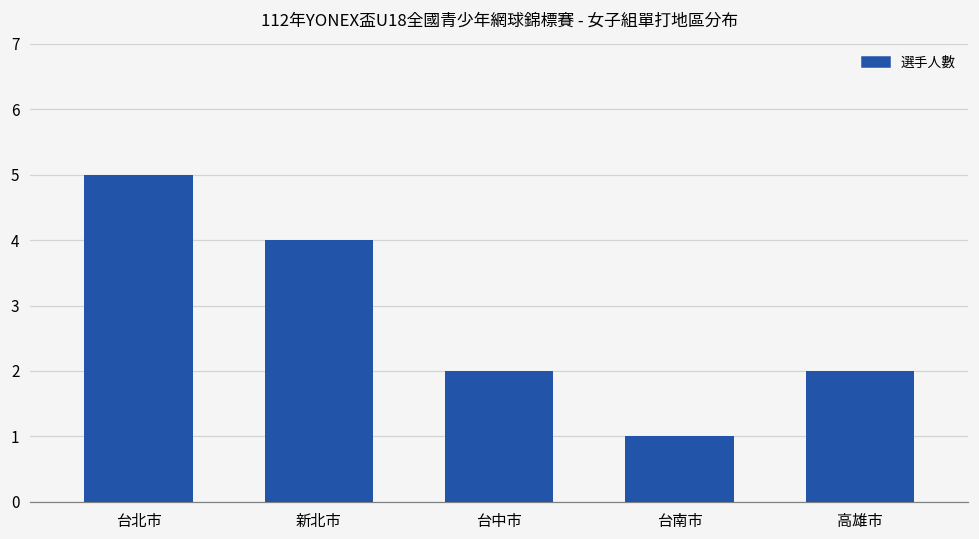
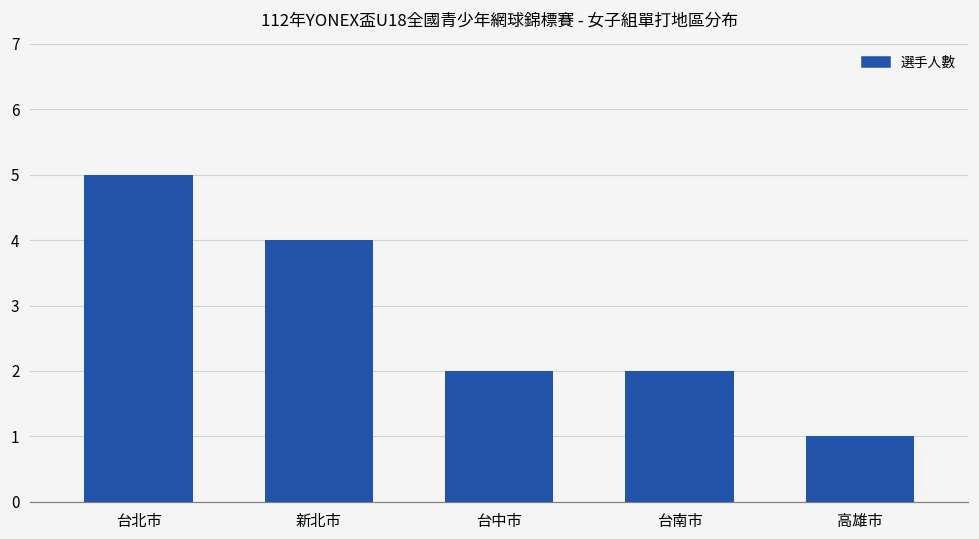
台南市: 1 -> 2
高雄市: 2 -> 1
